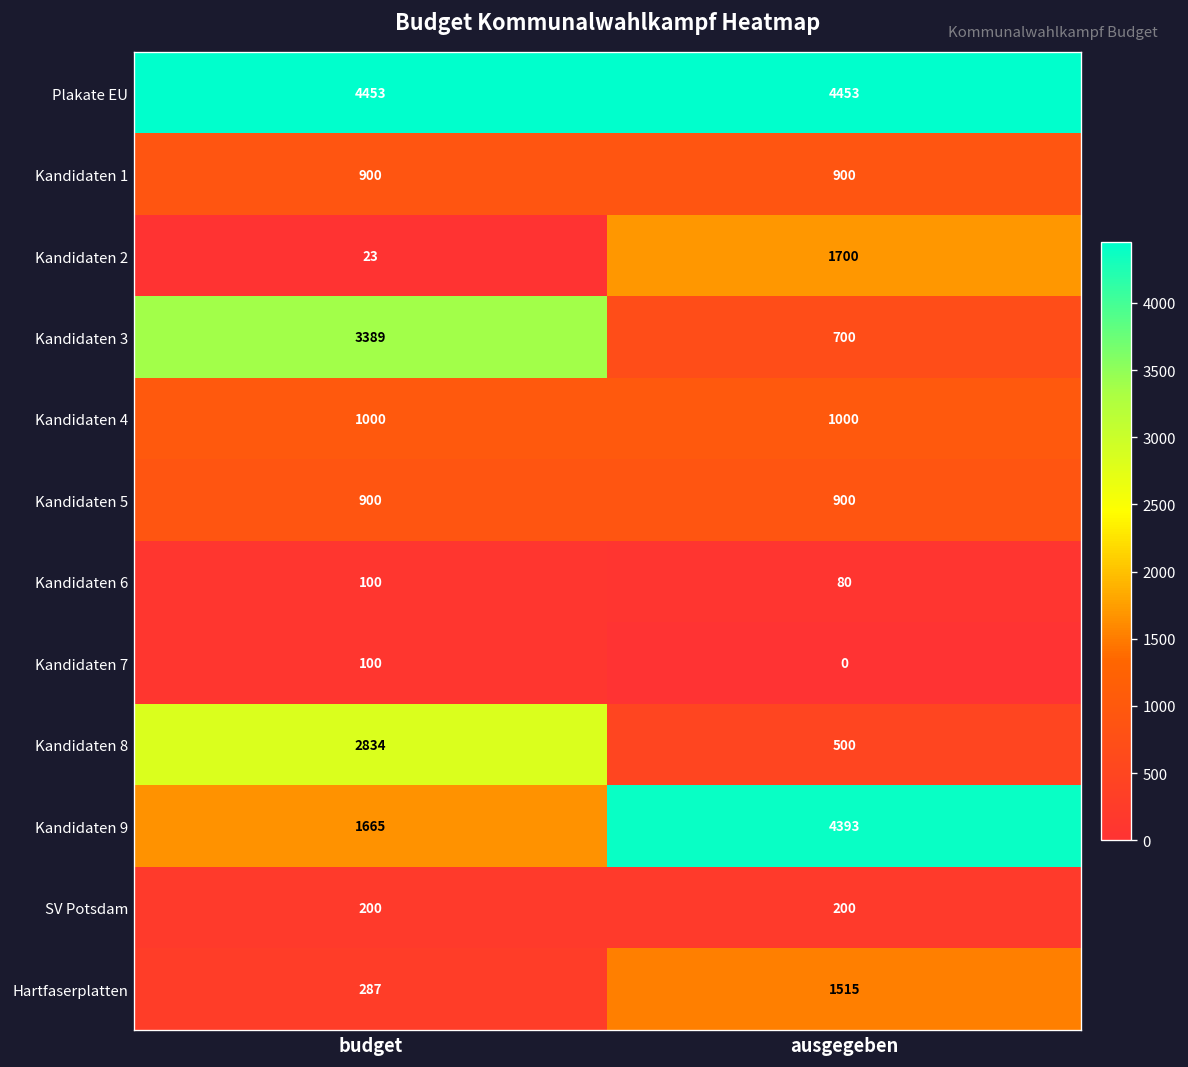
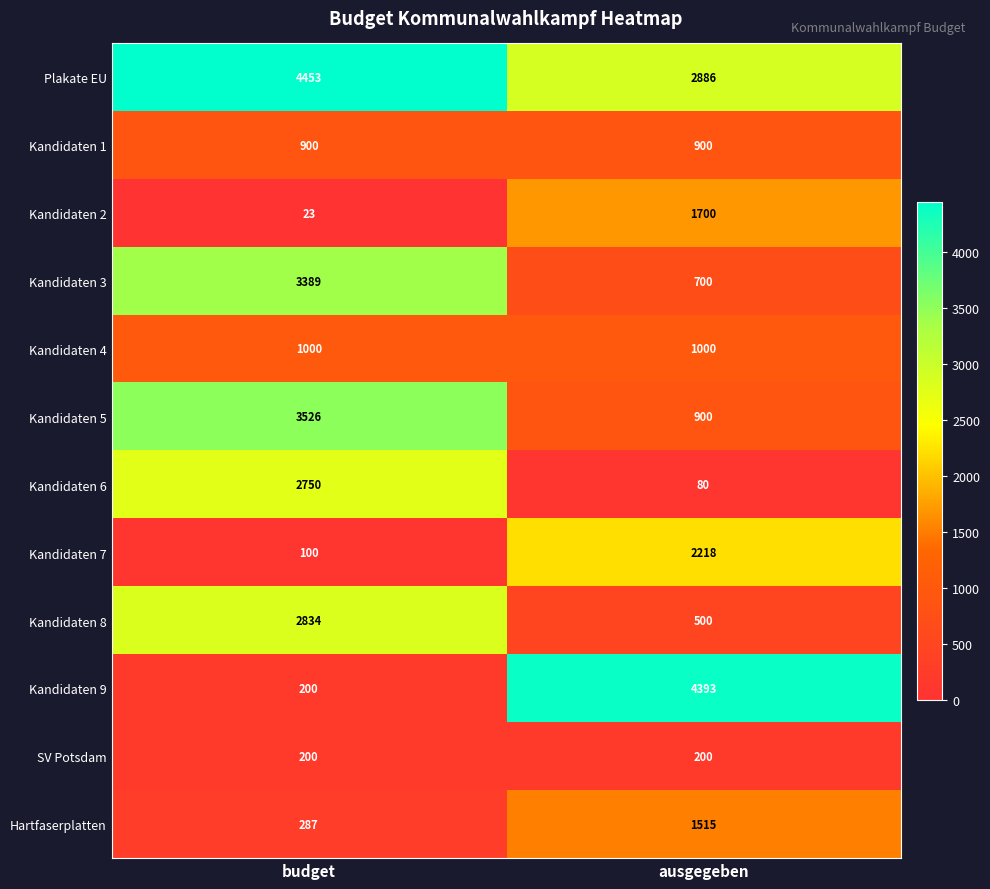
Plakate EU, ausgegeben: 4453 -> 2886
Kandidaten 5, budget: 900 -> 3526
Kandidaten 6, budget: 100 -> 2750
Kandidaten 7, ausgegeben: 0 -> 2218
Kandidaten 9, budget: 1665 -> 200
